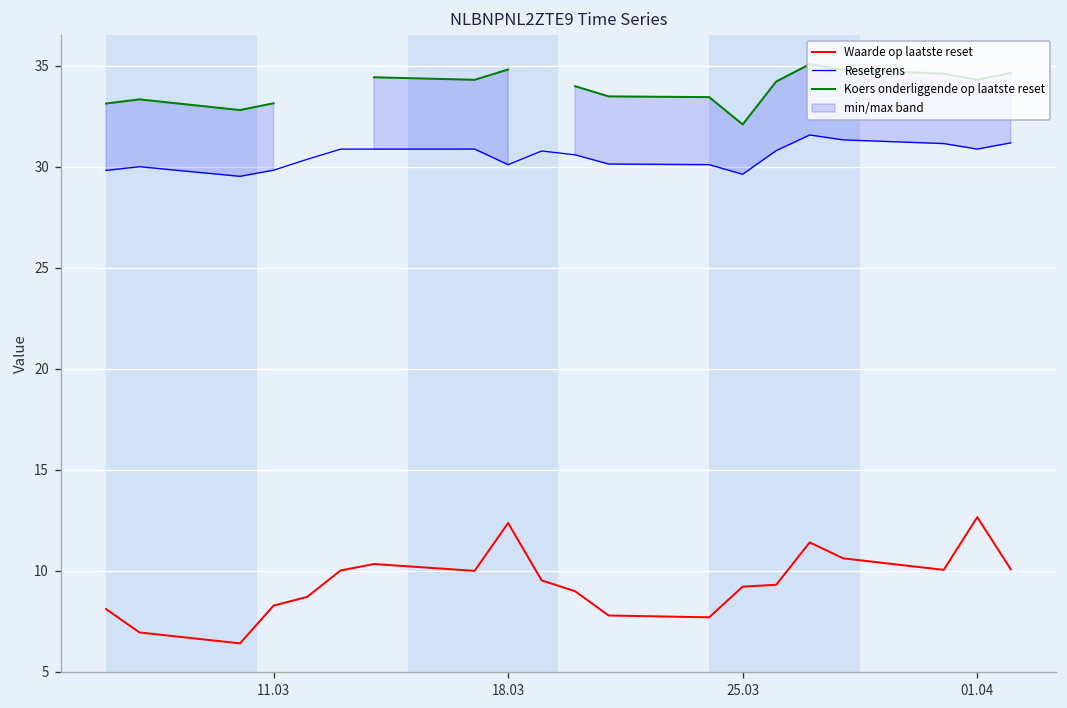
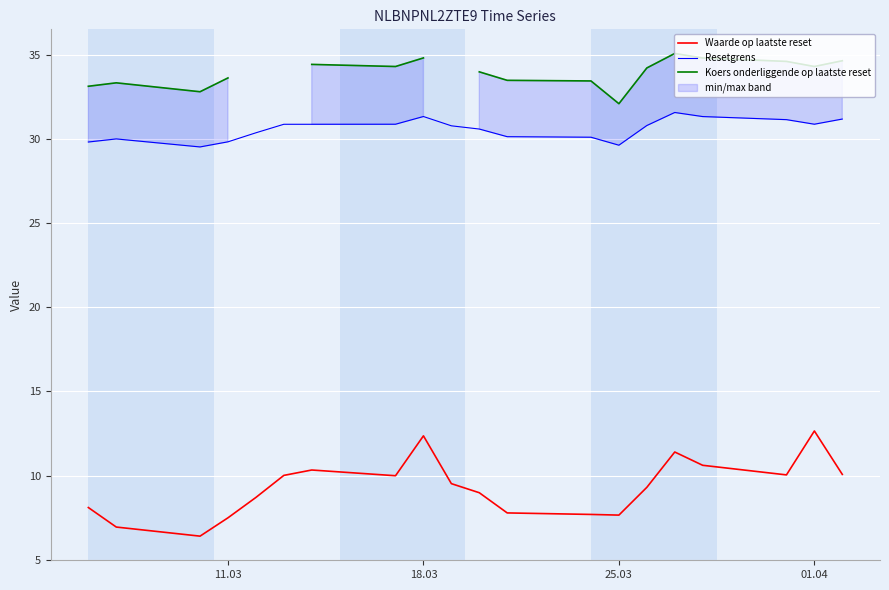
Waarde op laatste reset, 11.03: 8.3 -> 7.5
Koers onderliggende op laatste reset, 11.03: 33.1 -> 33.6
Resetgrens, 18.03: 30.1 -> 31.3
Waarde op laatste reset, 25.03: 9.2 -> 7.7
